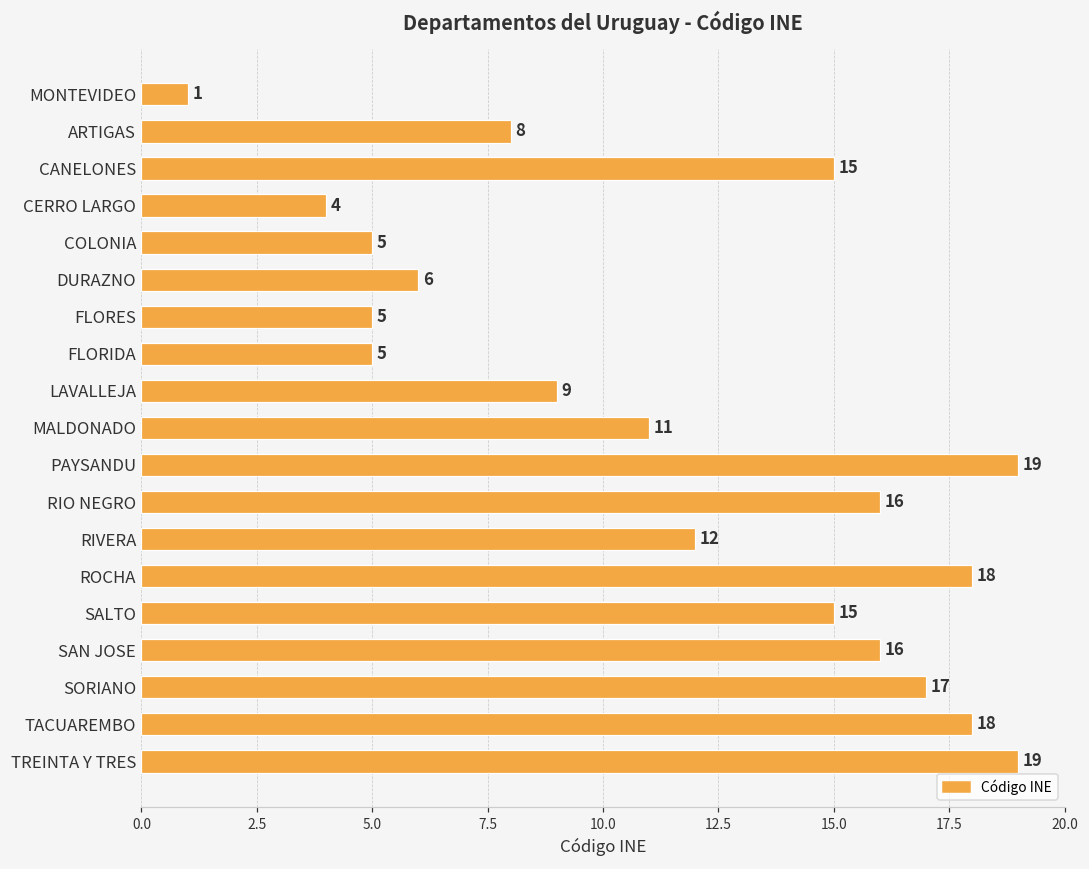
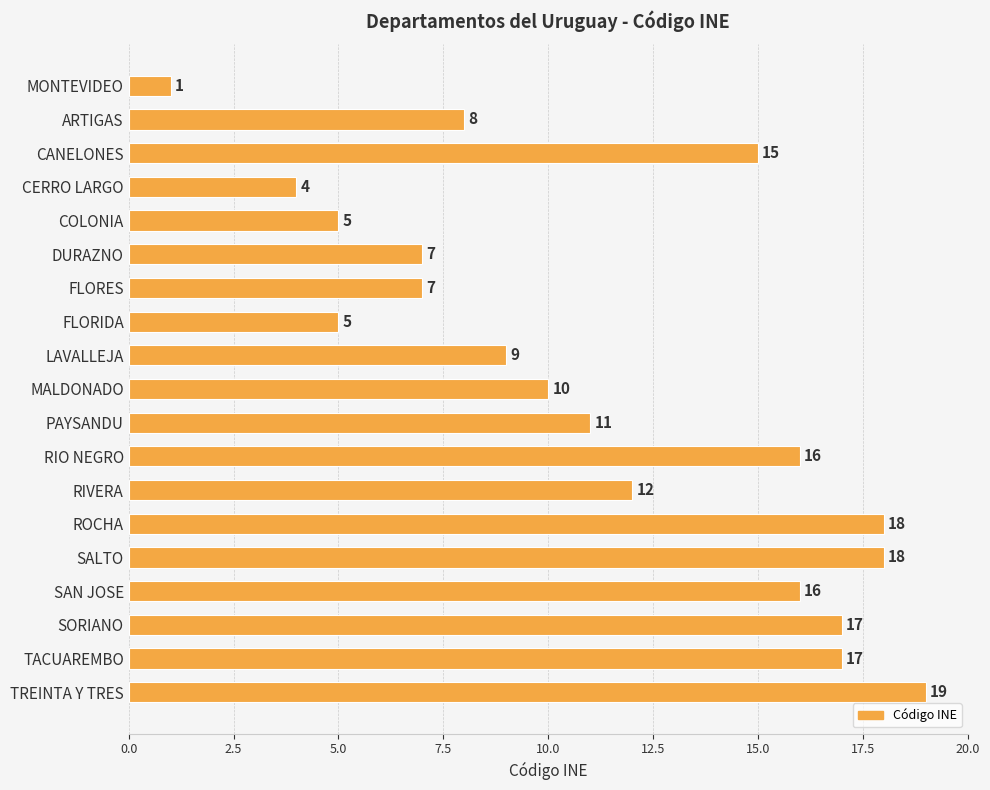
DURAZNO: 6 -> 7
FLORES: 5 -> 7
MALDONADO: 11 -> 10
PAYSANDU: 19 -> 11
SALTO: 15 -> 18
TACUAREMBO: 18 -> 17
